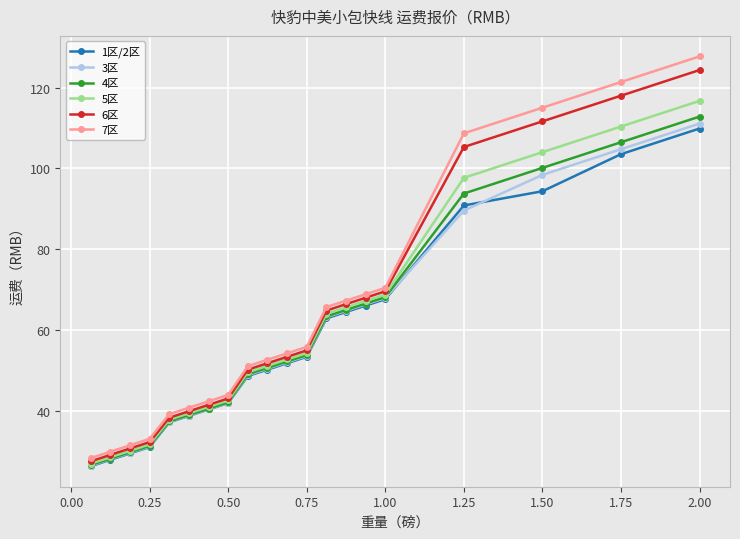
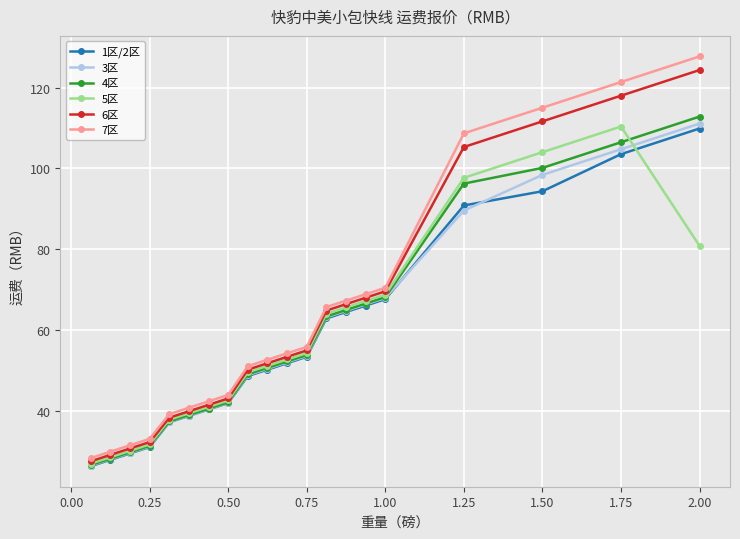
4区, 1.25: 94 -> 96
5区, 2.00: 117 -> 81
